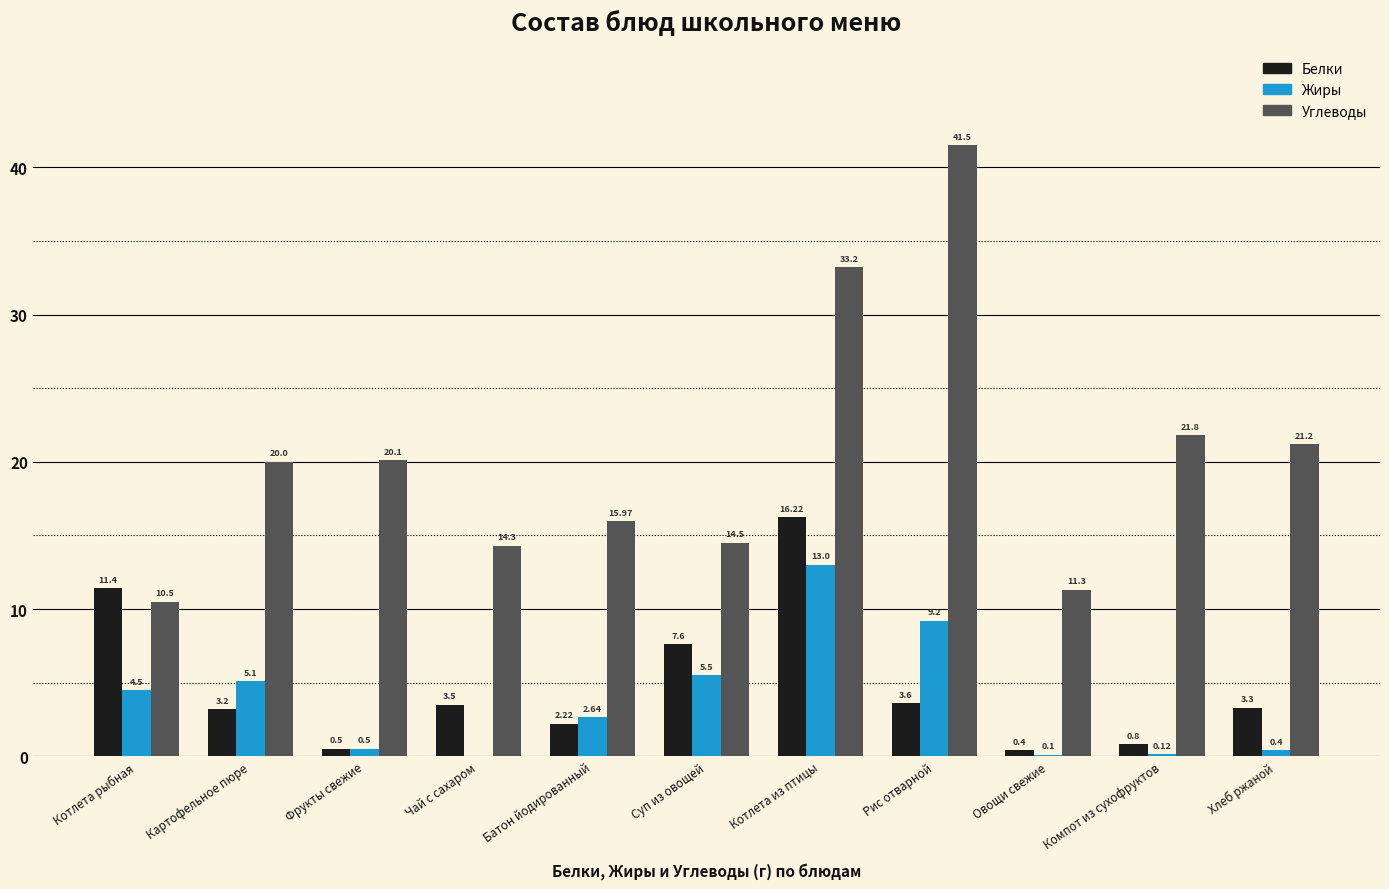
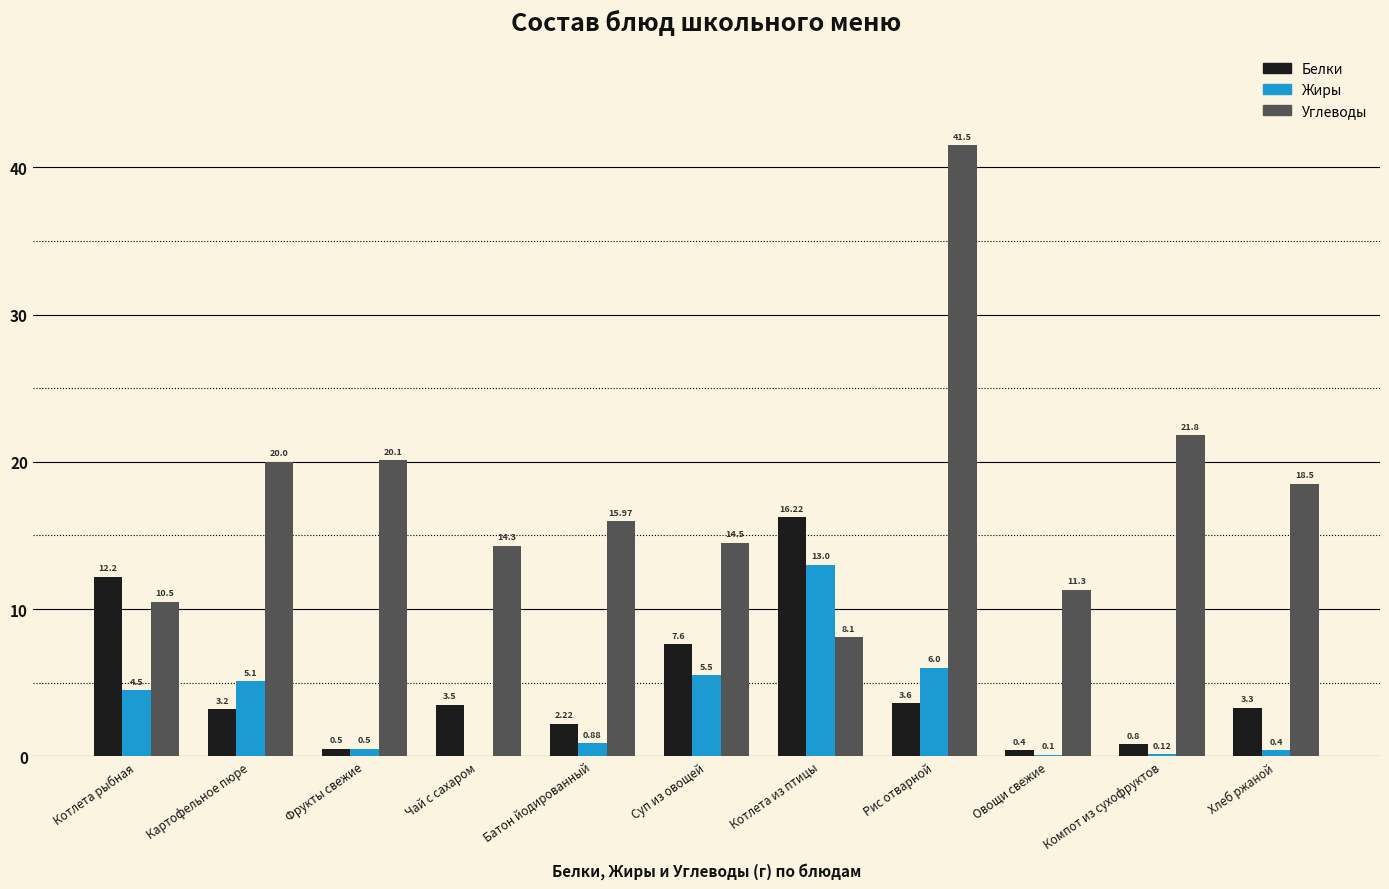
Белки, Котлета рыбная: 11.4 -> 12.2
Жиры, Батон йодированный: 2.64 -> 0.88
Углеводы, Котлета из птицы: 33.2 -> 8.1
Жиры, Рис отварной: 9.2 -> 6.0
Углеводы, Хлеб ржаной: 21.2 -> 18.5
